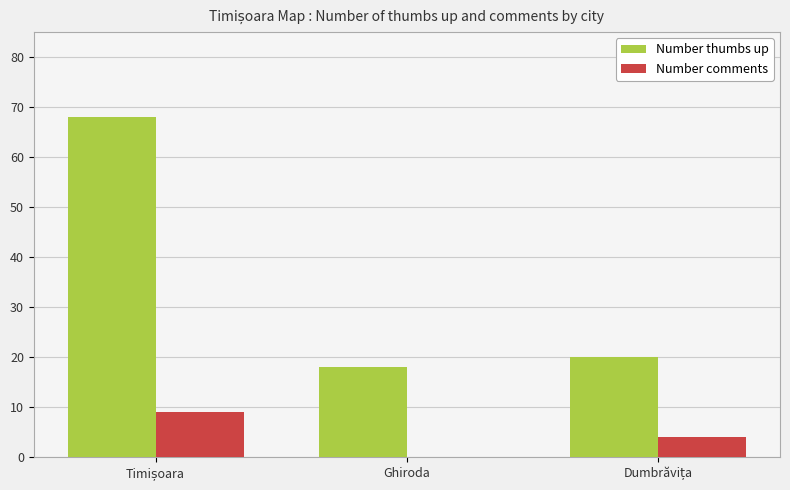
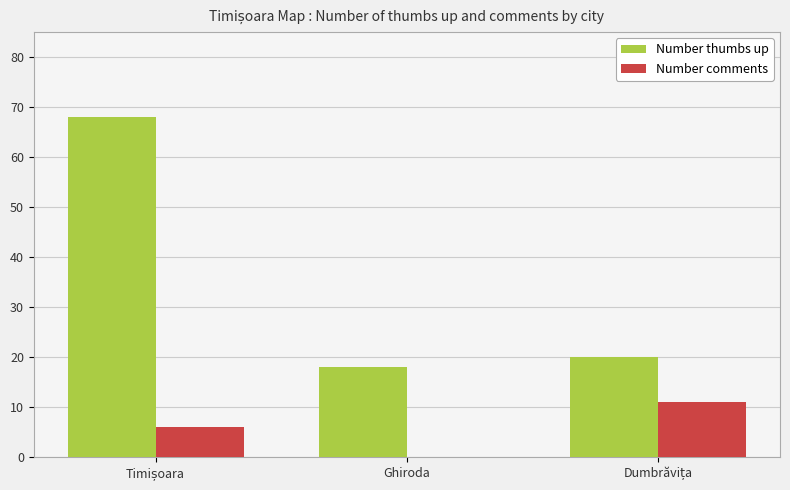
Number comments, Timișoara: 9 -> 6
Number comments, Dumbrăvița: 4 -> 11
